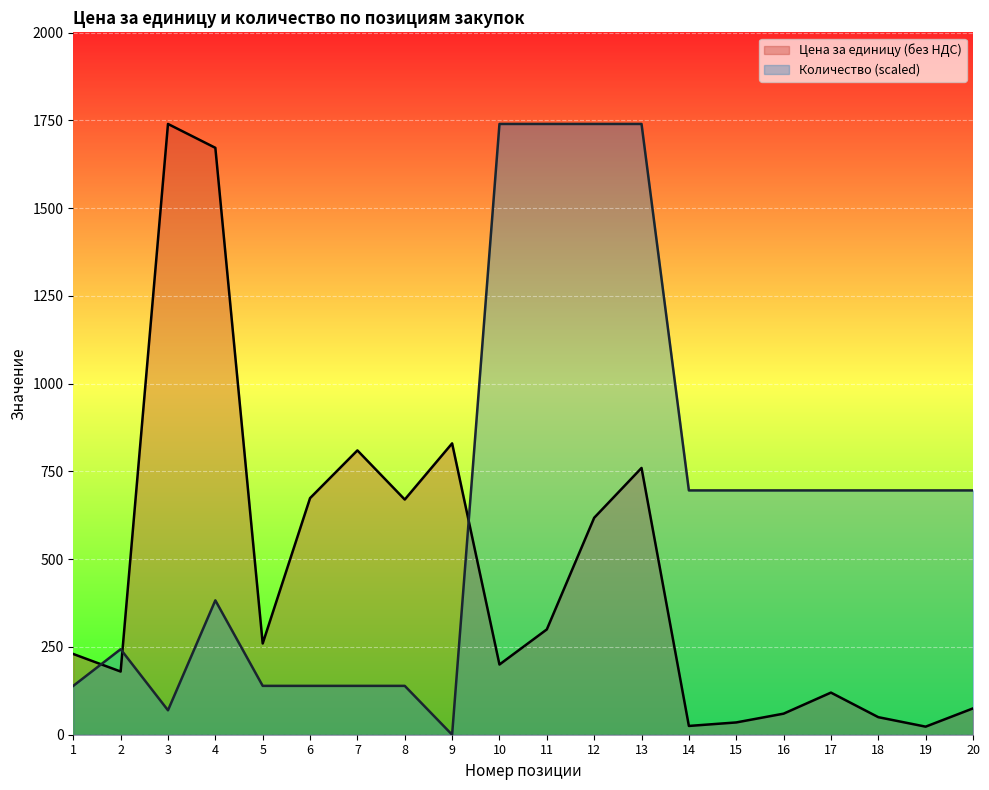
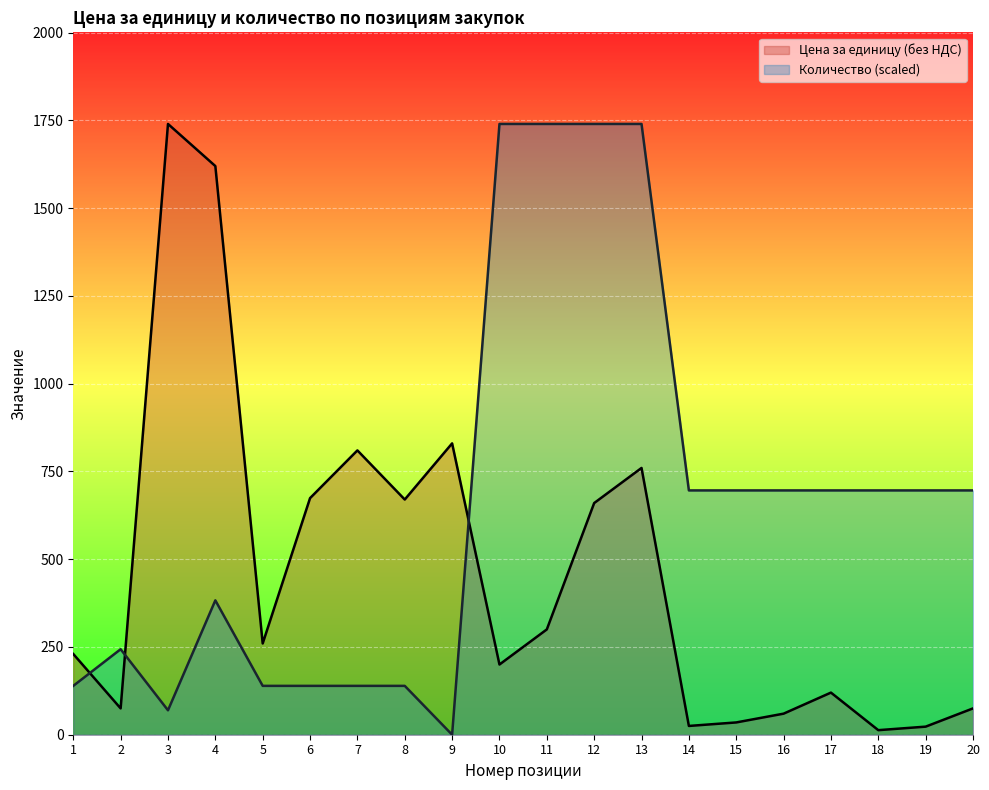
Цена за единицу (без НДС), 2: 180 -> 80
Цена за единицу (без НДС), 4: 1670 -> 1620
Цена за единицу (без НДС), 12: 620 -> 660
Цена за единицу (без НДС), 18: 50 -> 10
